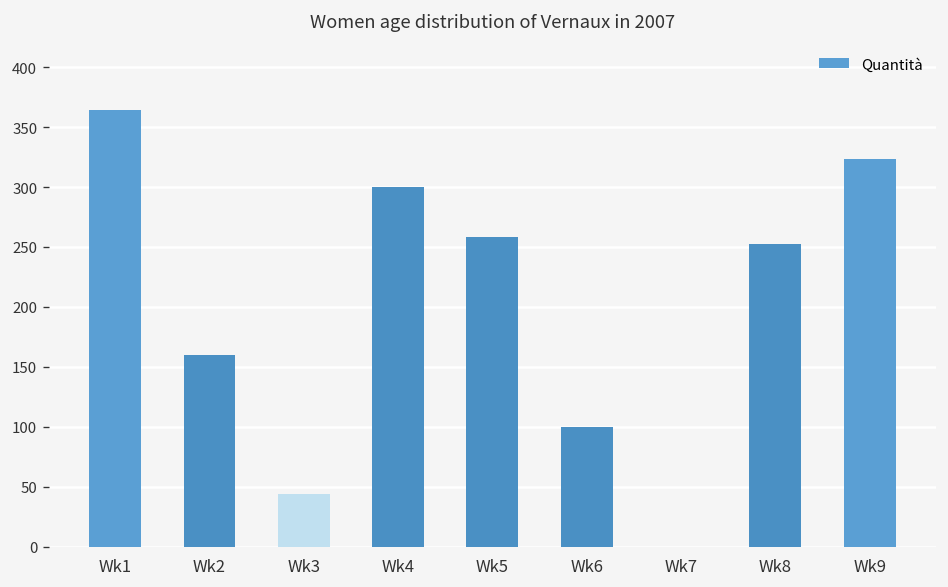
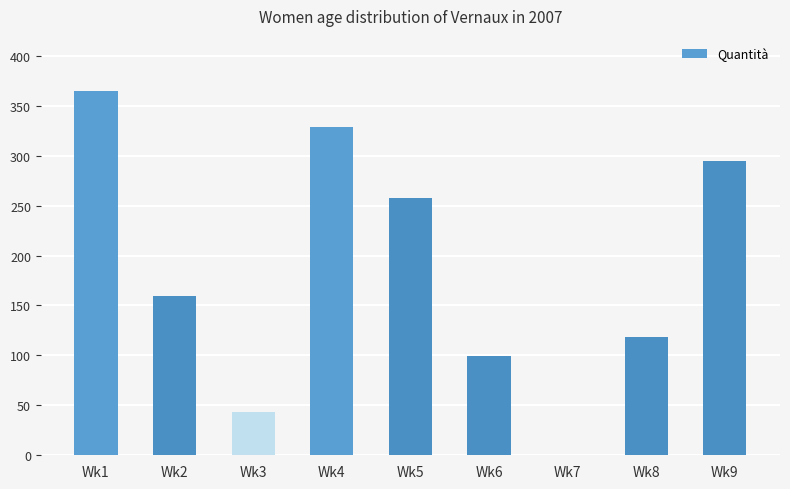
Wk4: 300 -> 330
Wk8: 250 -> 120
Wk9: 320 -> 290
